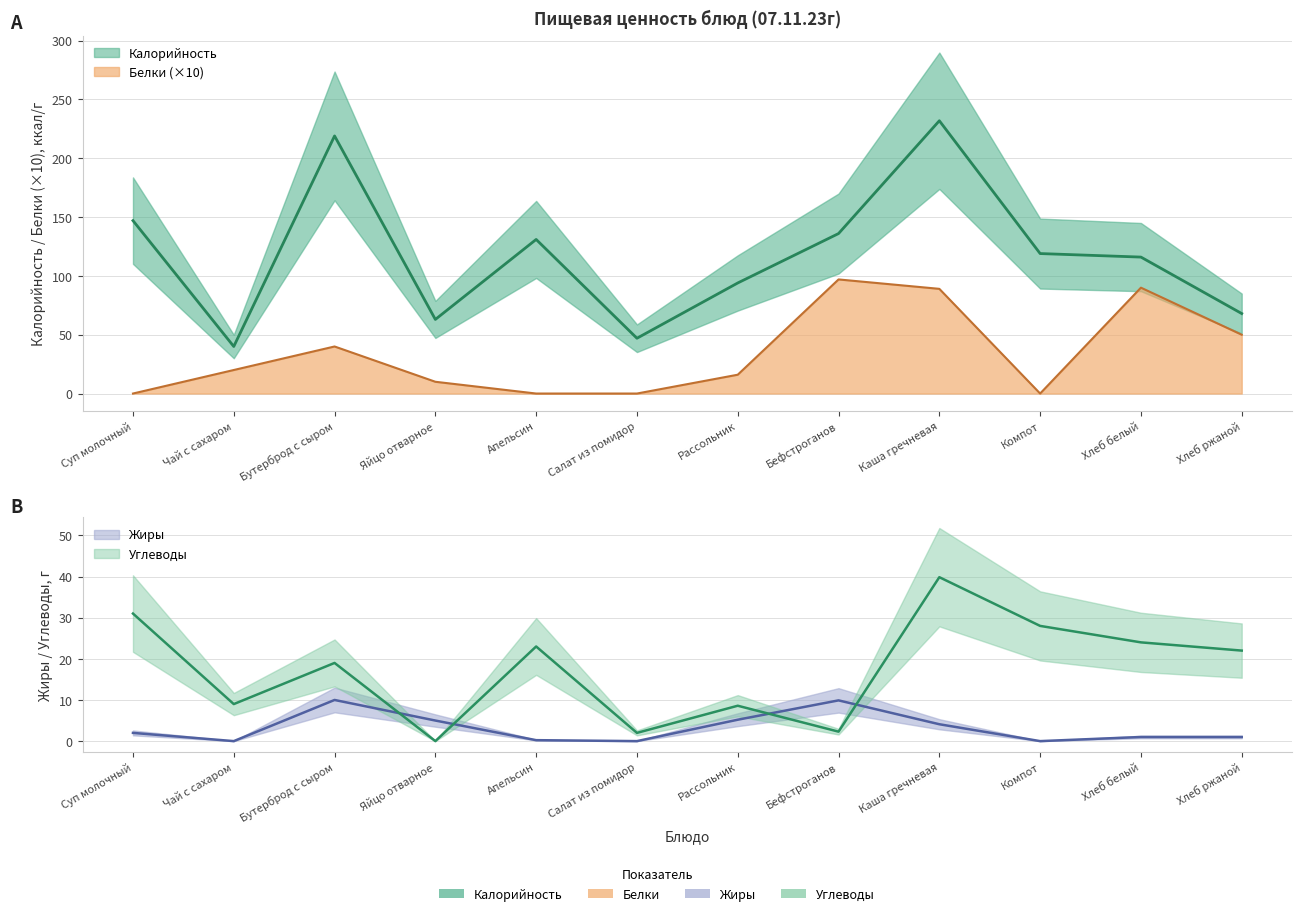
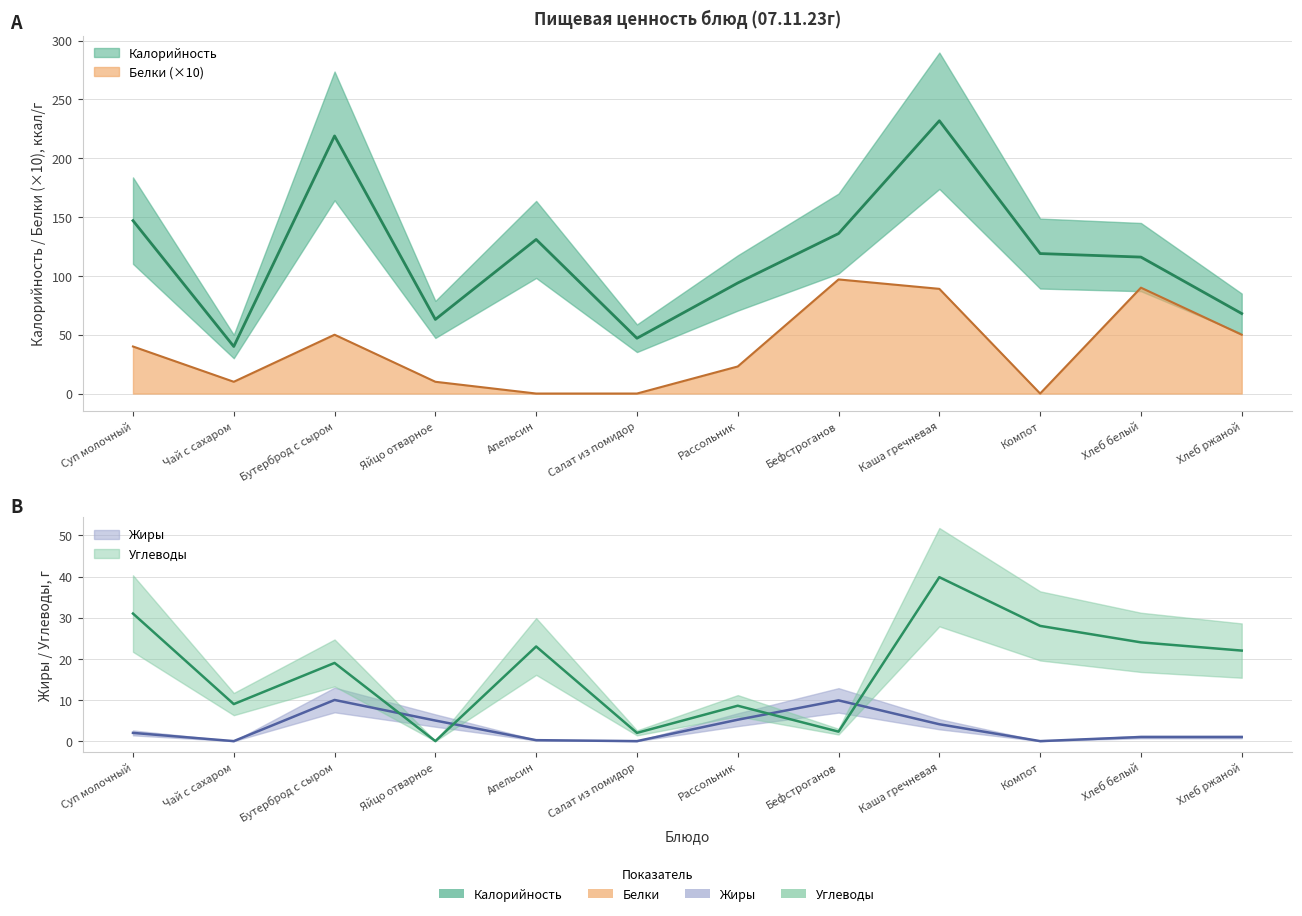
Пищевая ценность блюд (07.11.23г), Белки (×10), Суп молочный: 0 -> 40
Пищевая ценность блюд (07.11.23г), Белки (×10), Чай с сахаром: 20 -> 10
Пищевая ценность блюд (07.11.23г), Белки (×10), Бутерброд с сыром: 40 -> 50
Пищевая ценность блюд (07.11.23г), Белки (×10), Рассольник: 16 -> 23
